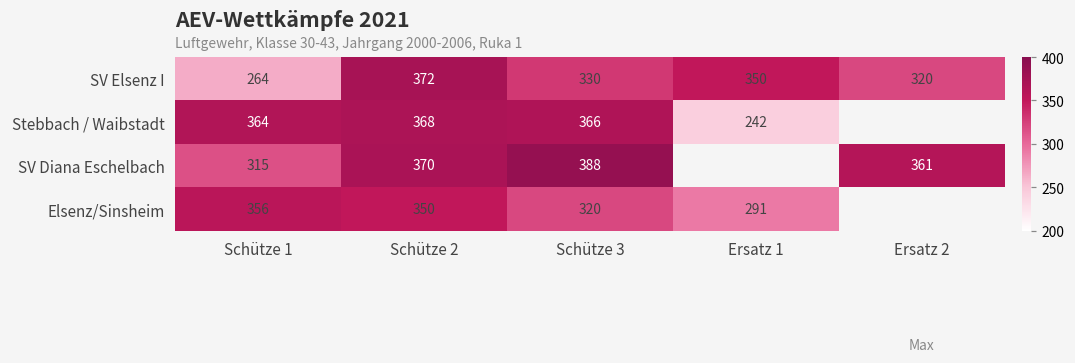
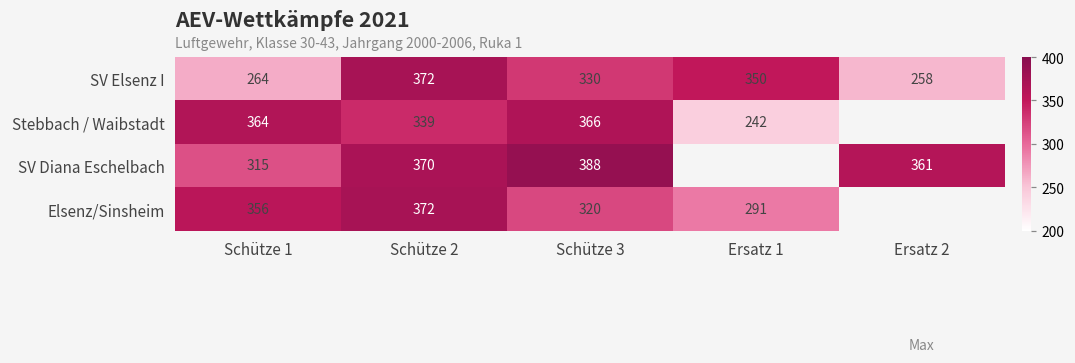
SV Elsenz I, Ersatz 2: 320 -> 258
Stebbach / Waibstadt, Schütze 2: 368 -> 339
Elsenz/Sinsheim, Schütze 2: 350 -> 372
